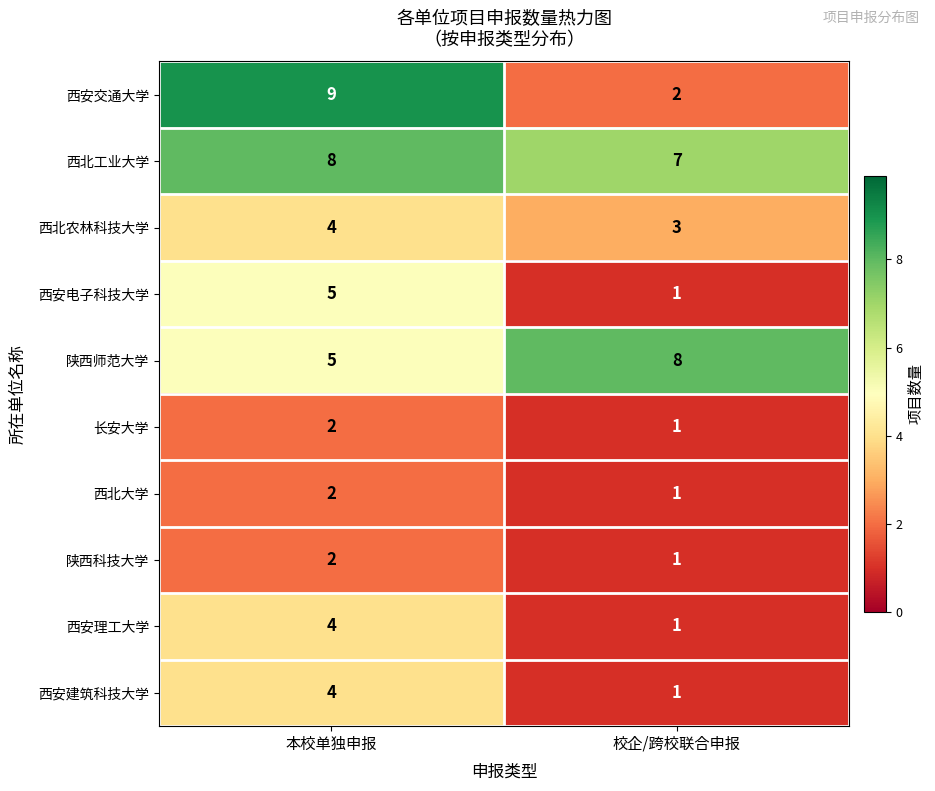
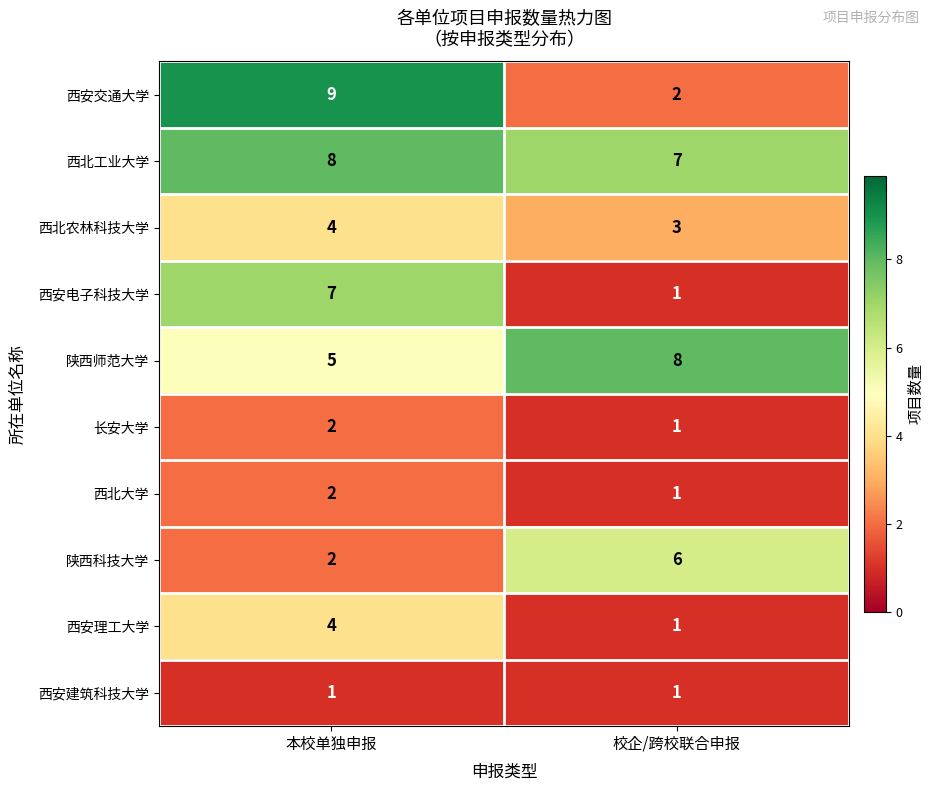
西安电子科技大学, 本校单独申报: 5 -> 7
陕西科技大学, 校企/跨校联合申报: 1 -> 6
西安建筑科技大学, 本校单独申报: 4 -> 1
